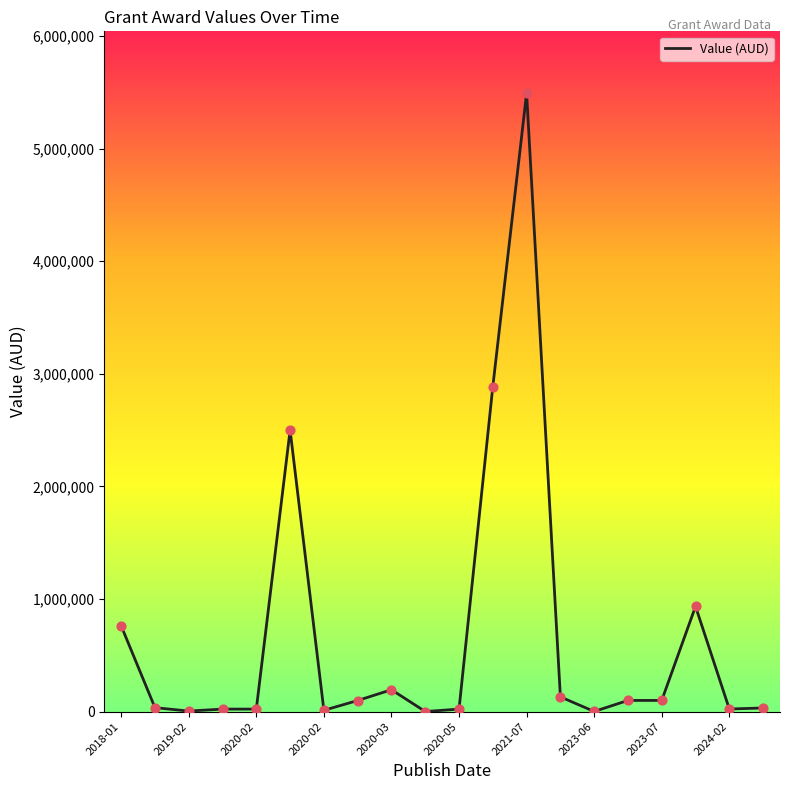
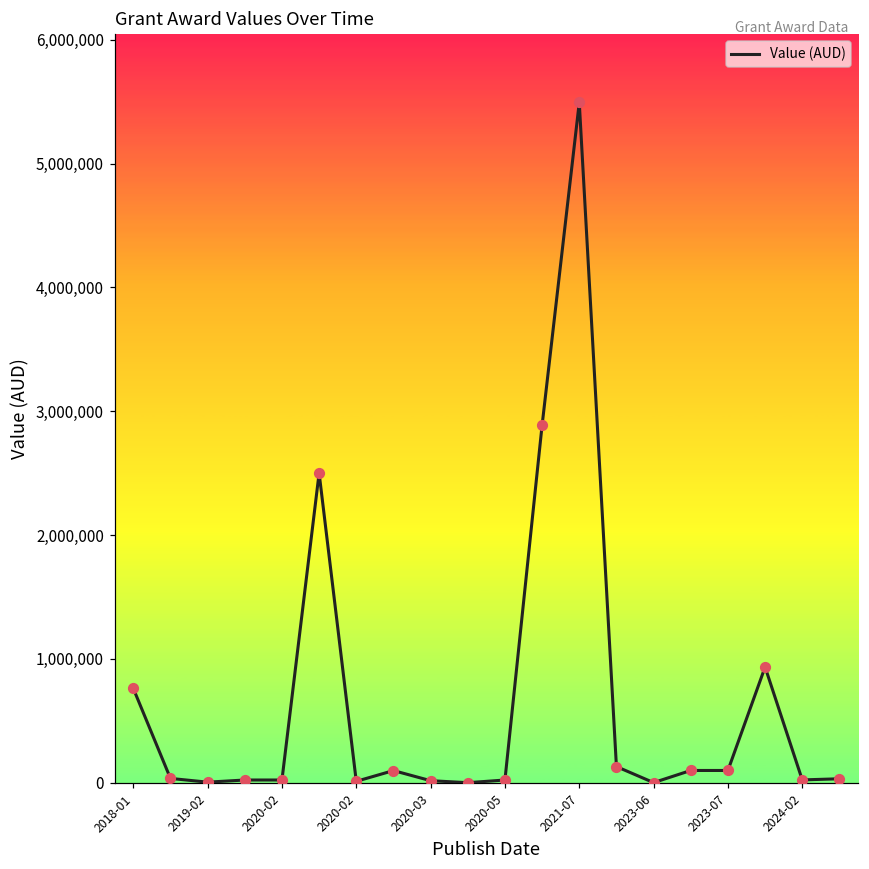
2020-03: 190,000 -> 20,000
